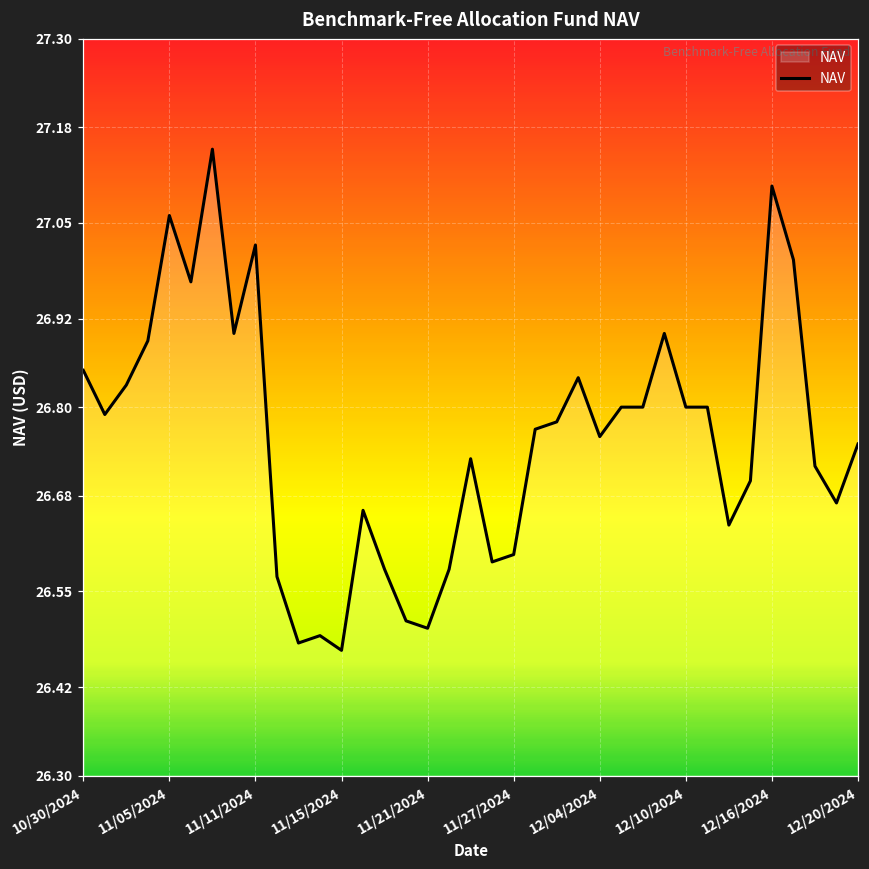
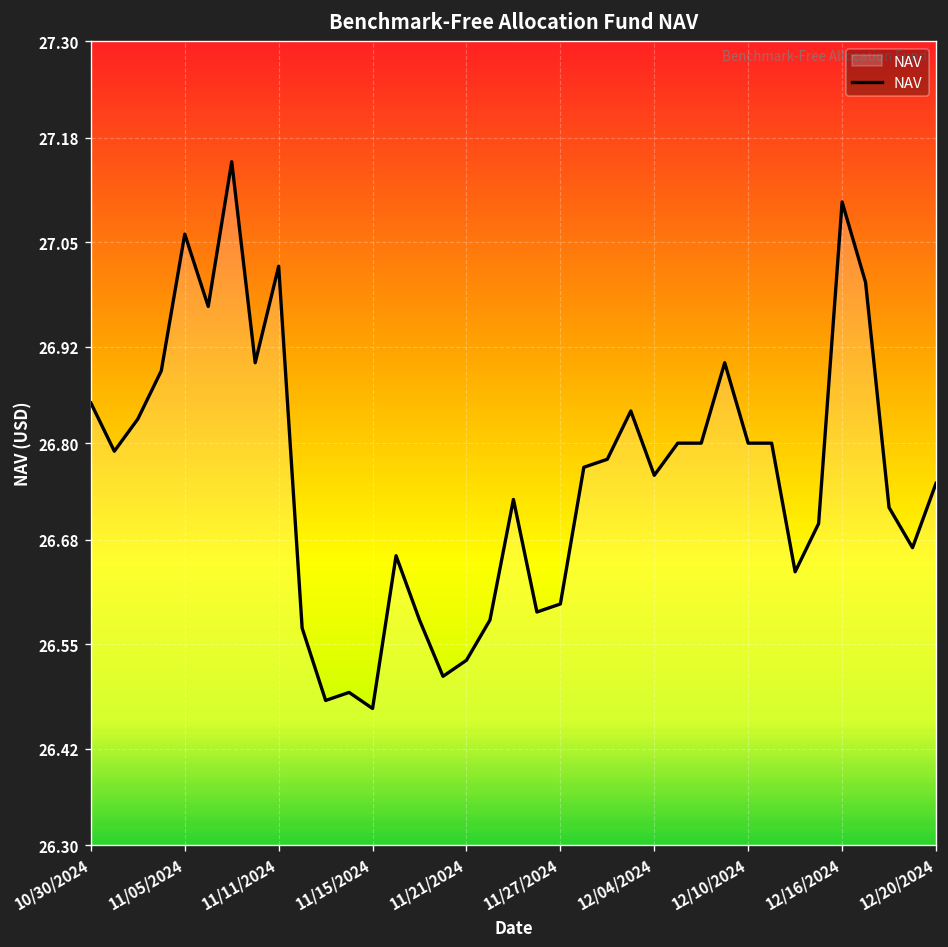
11/21/2024: 26.50 -> 26.53
